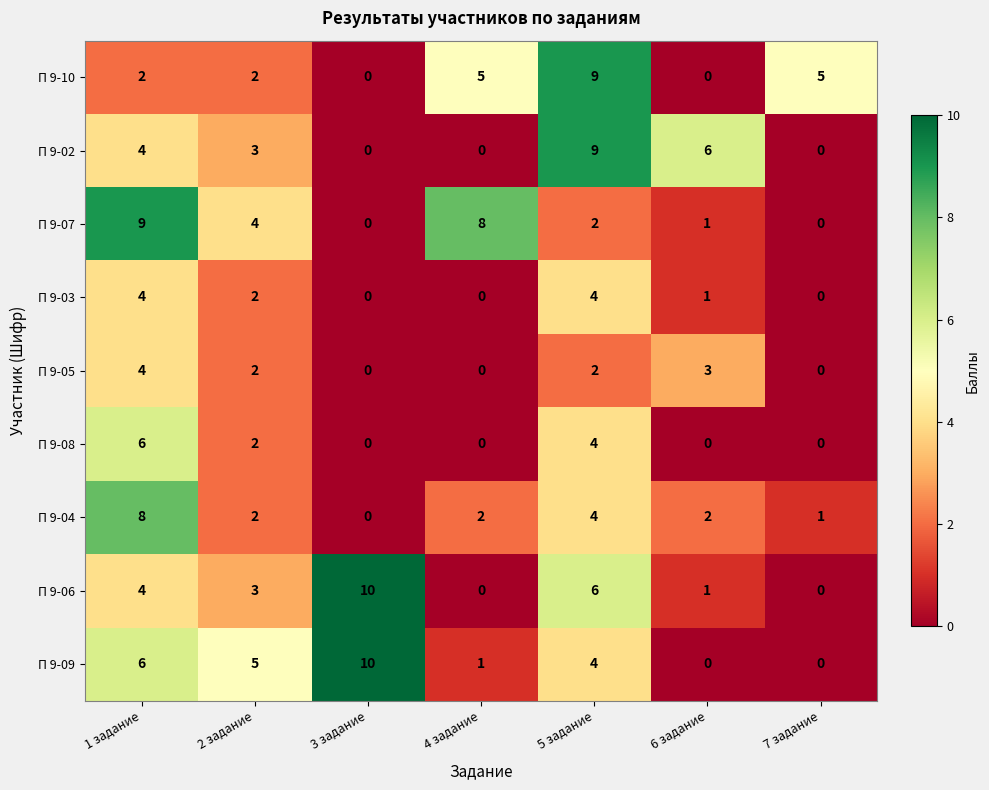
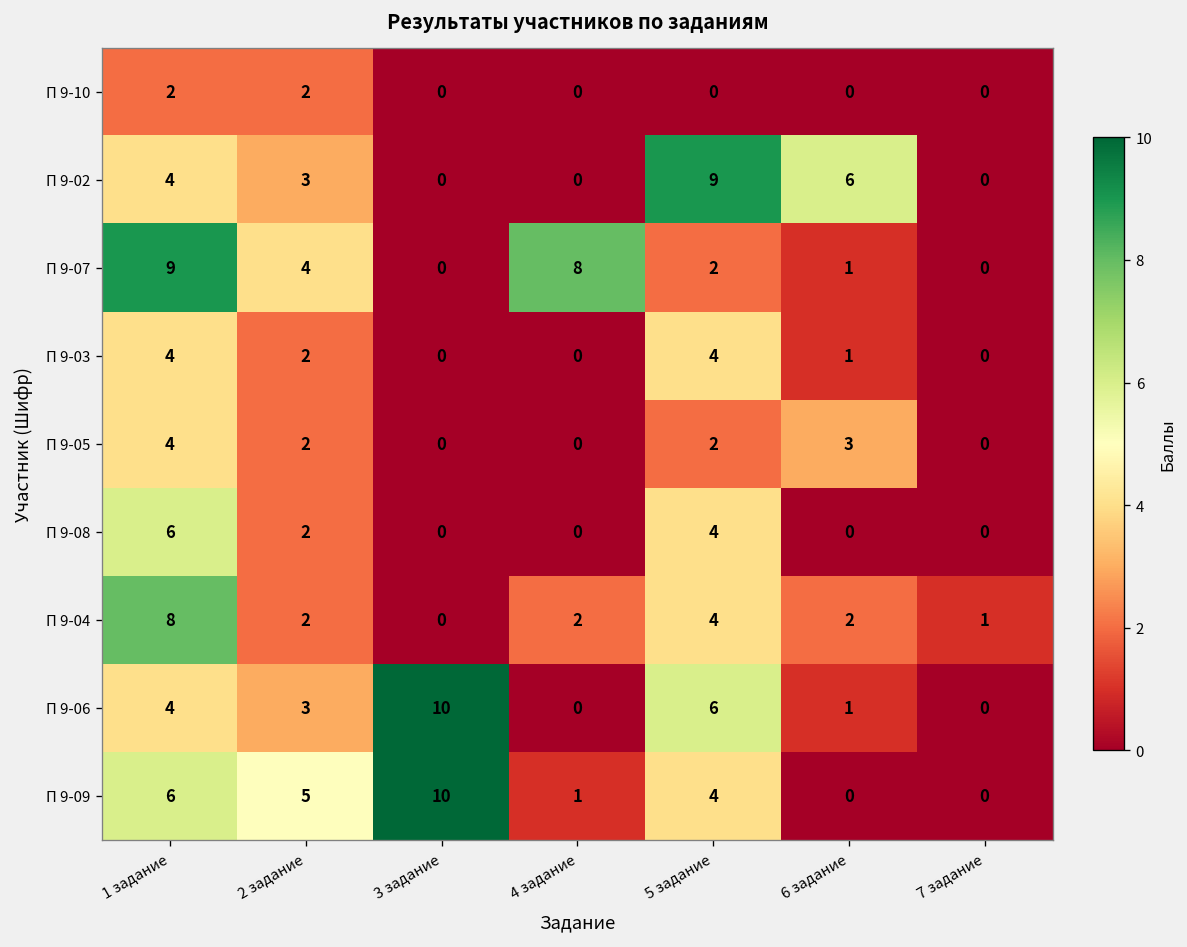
П 9-10, 4 задание: 5 -> 0
П 9-10, 5 задание: 9 -> 0
П 9-10, 7 задание: 5 -> 0
